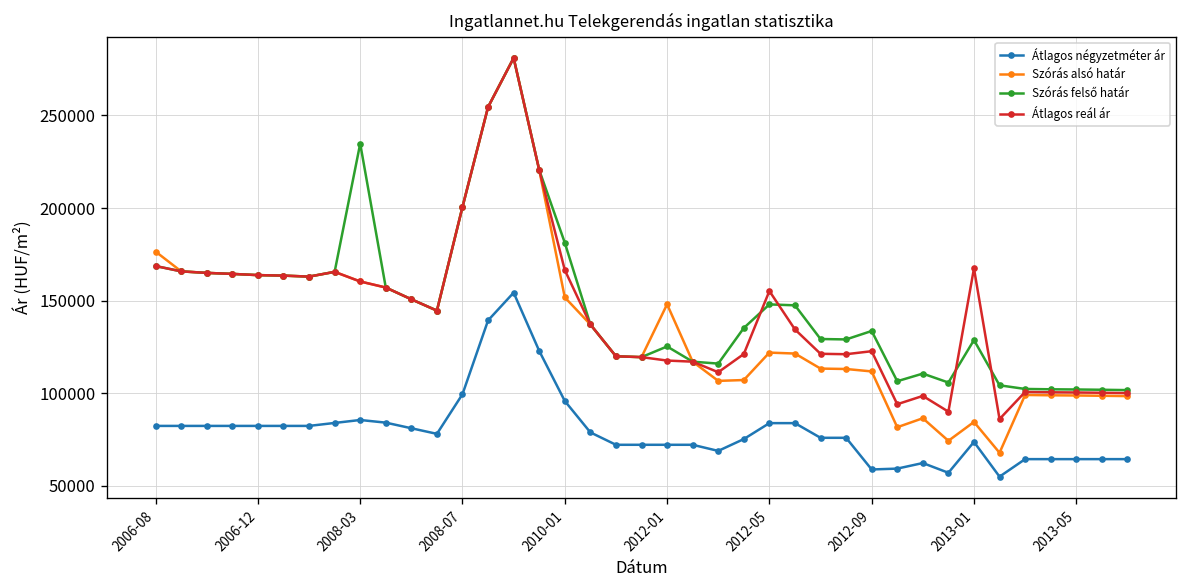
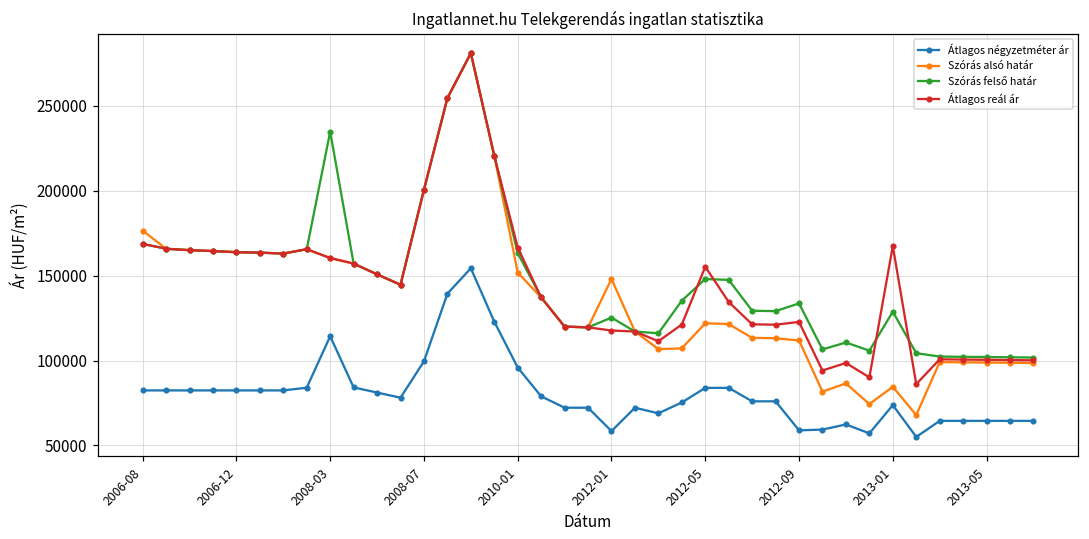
Átlagos négyzetméter ár, 2008-03: 86000 -> 114000
Szórás felső határ, 2010-01: 181000 -> 163000
Átlagos négyzetméter ár, 2012-01: 72000 -> 58000
